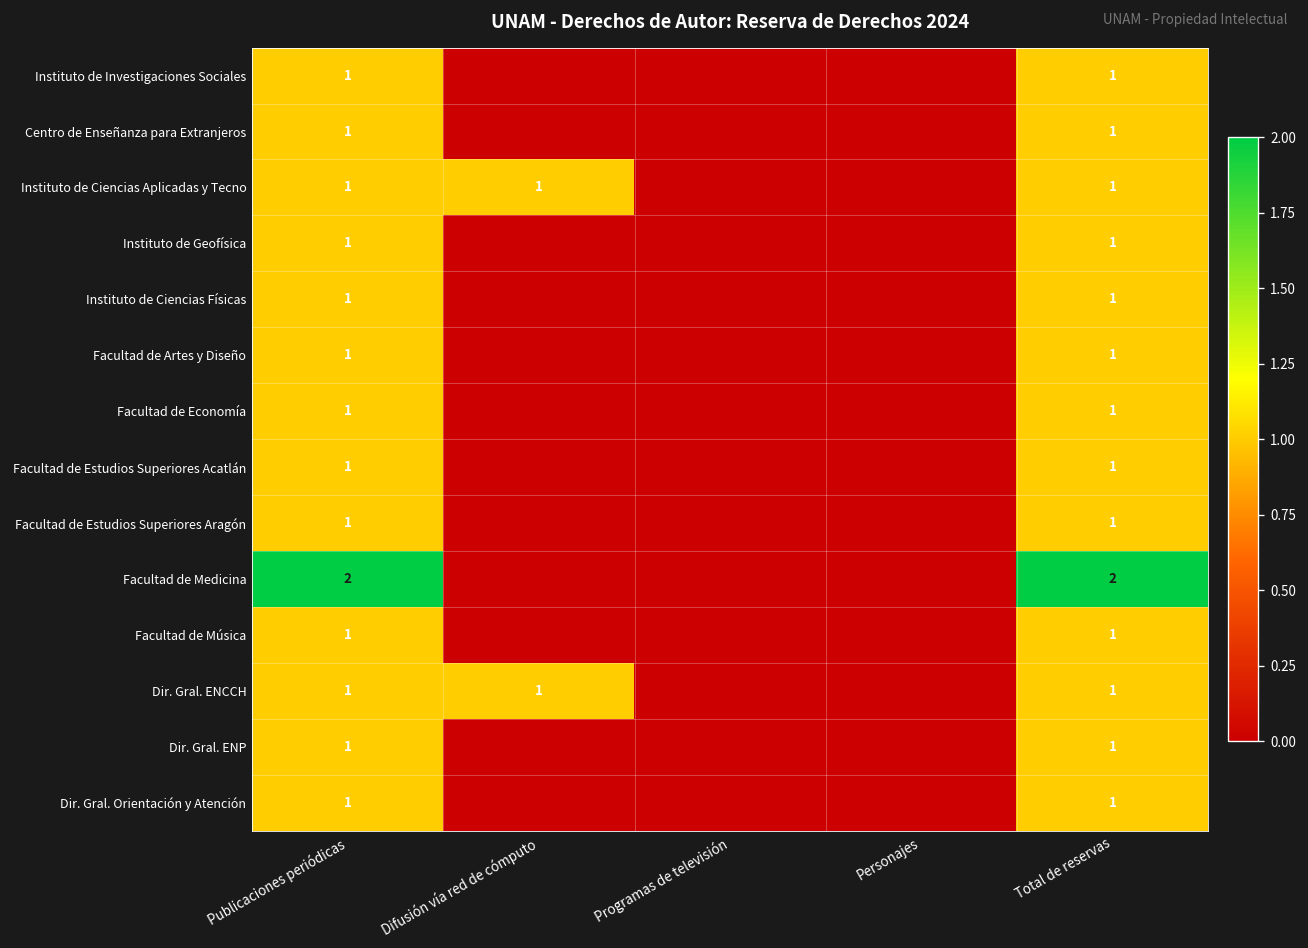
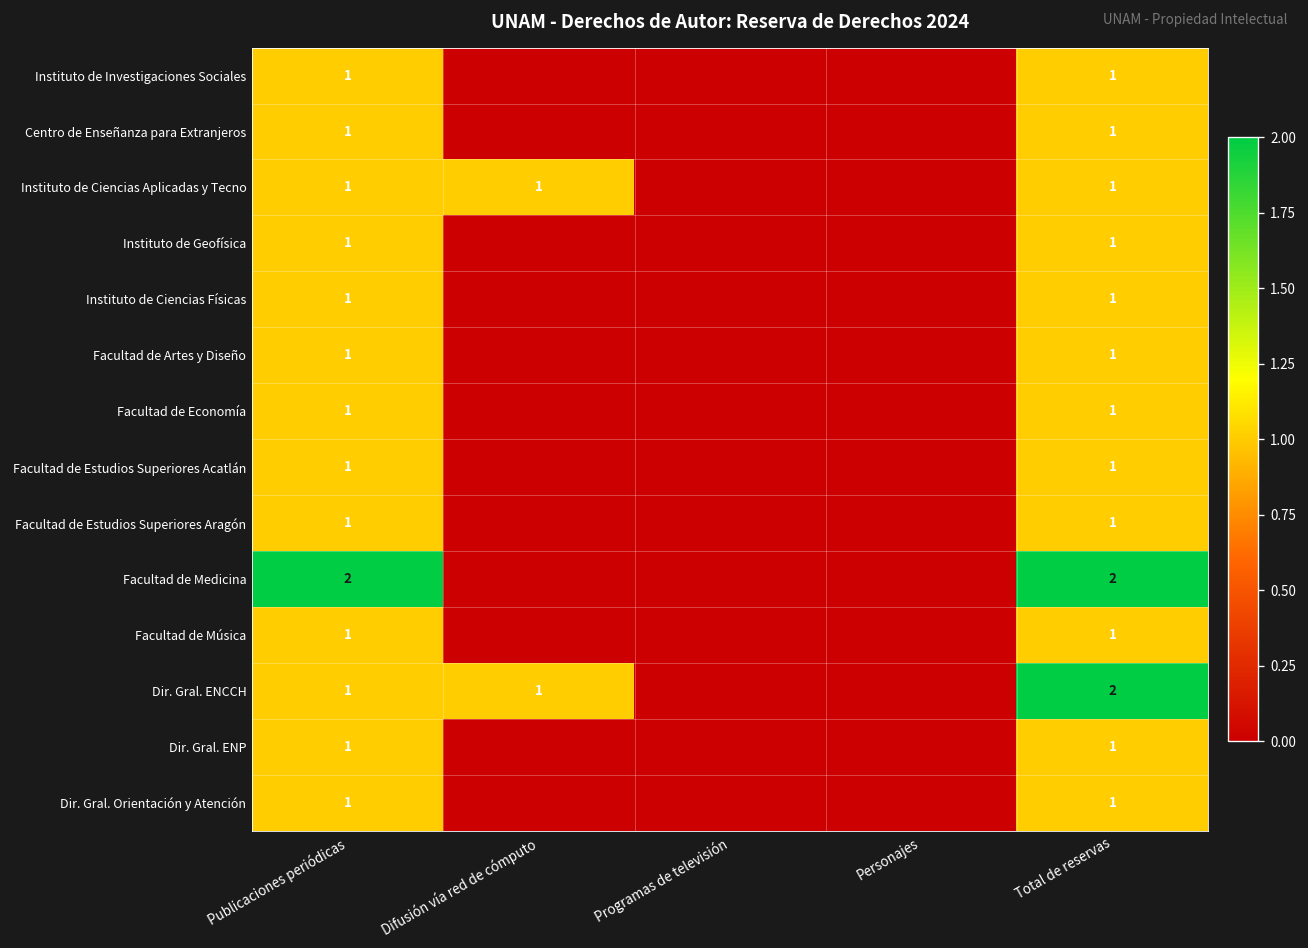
Dir. Gral. ENCCH, Total de reservas: 1 -> 2
